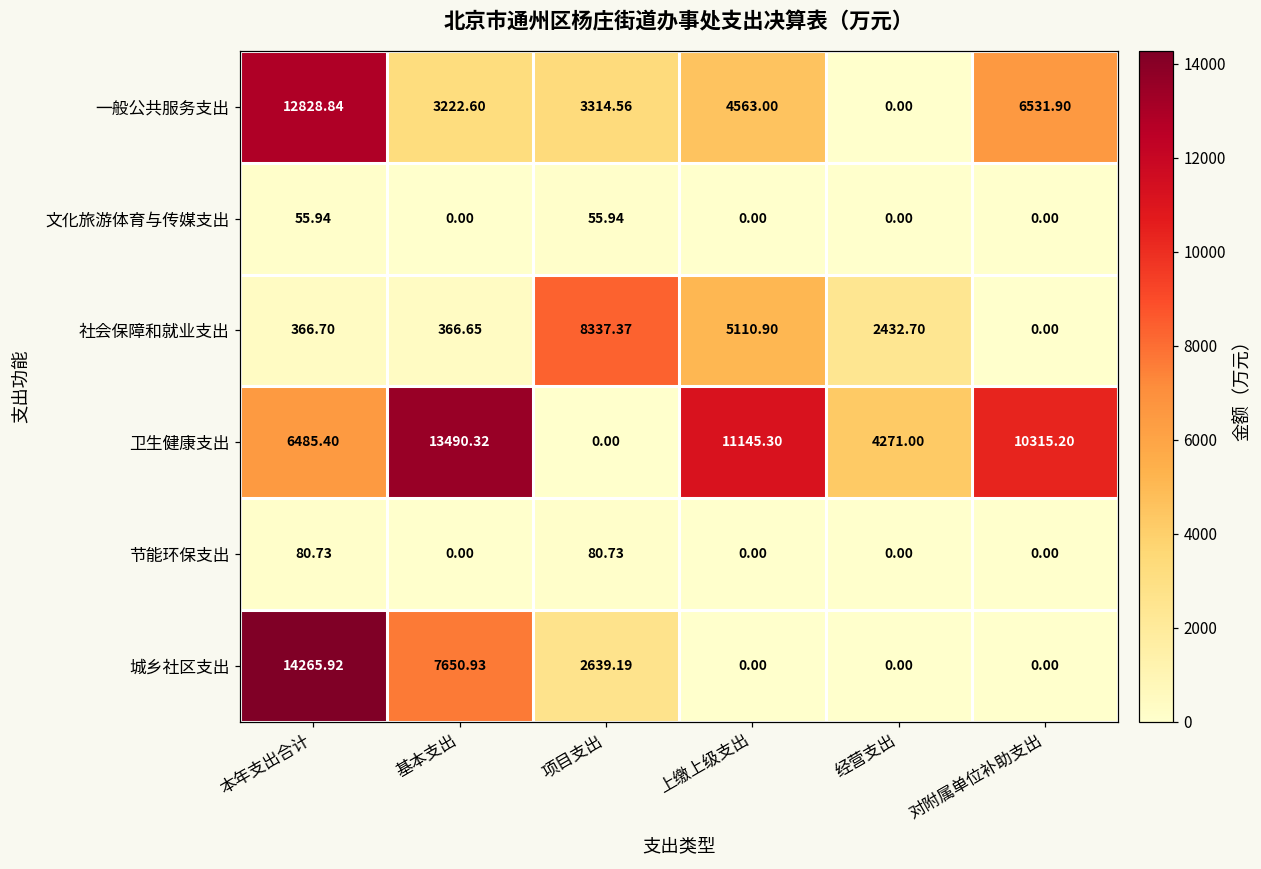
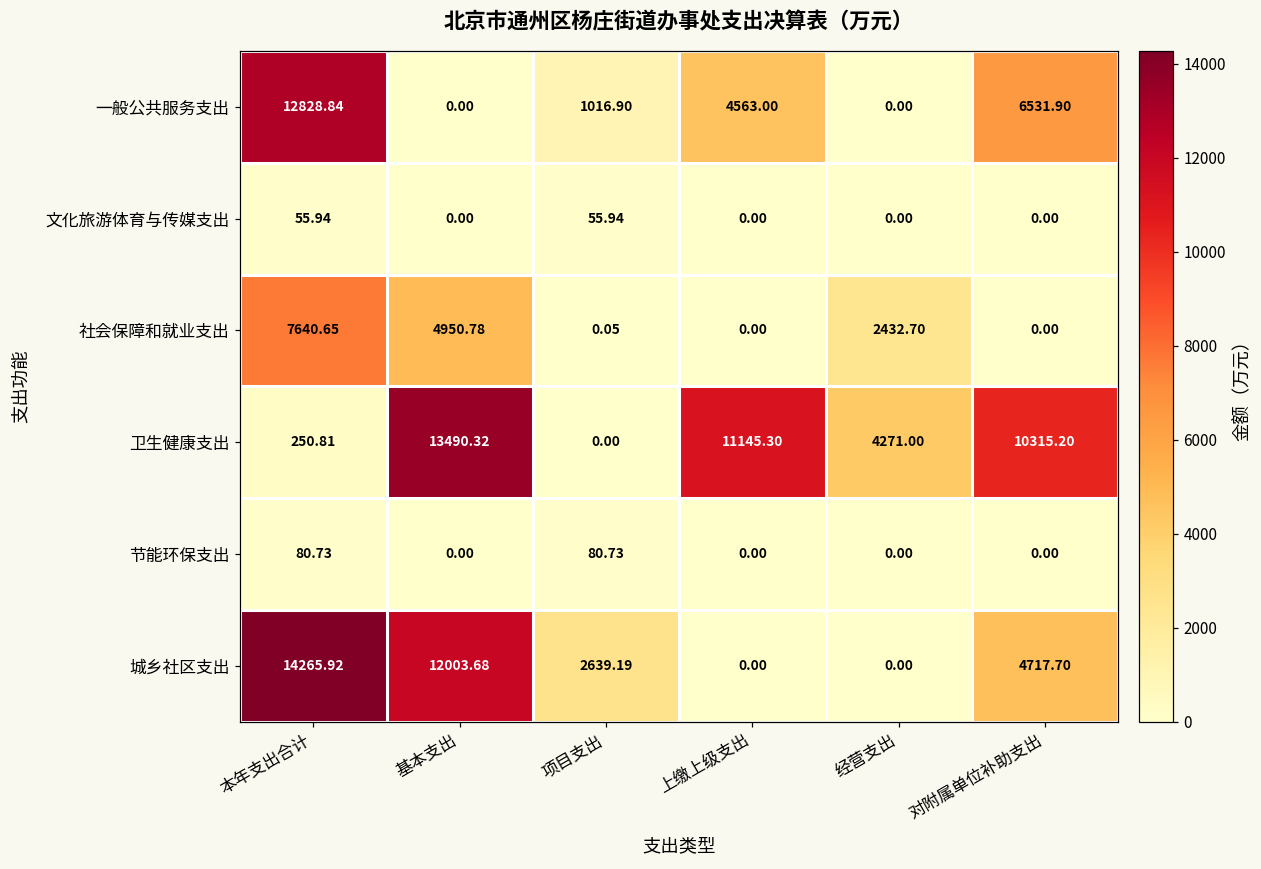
一般公共服务支出, 基本支出: 3222.60 -> 0.00
一般公共服务支出, 项目支出: 3314.56 -> 1016.90
社会保障和就业支出, 本年支出合计: 366.70 -> 7640.65
社会保障和就业支出, 基本支出: 366.65 -> 4950.78
社会保障和就业支出, 项目支出: 8337.37 -> 0.05
社会保障和就业支出, 上缴上级支出: 5110.90 -> 0.00
卫生健康支出, 本年支出合计: 6485.40 -> 250.81
城乡社区支出, 基本支出: 7650.93 -> 12003.68
城乡社区支出, 对附属单位补助支出: 0.00 -> 4717.70
